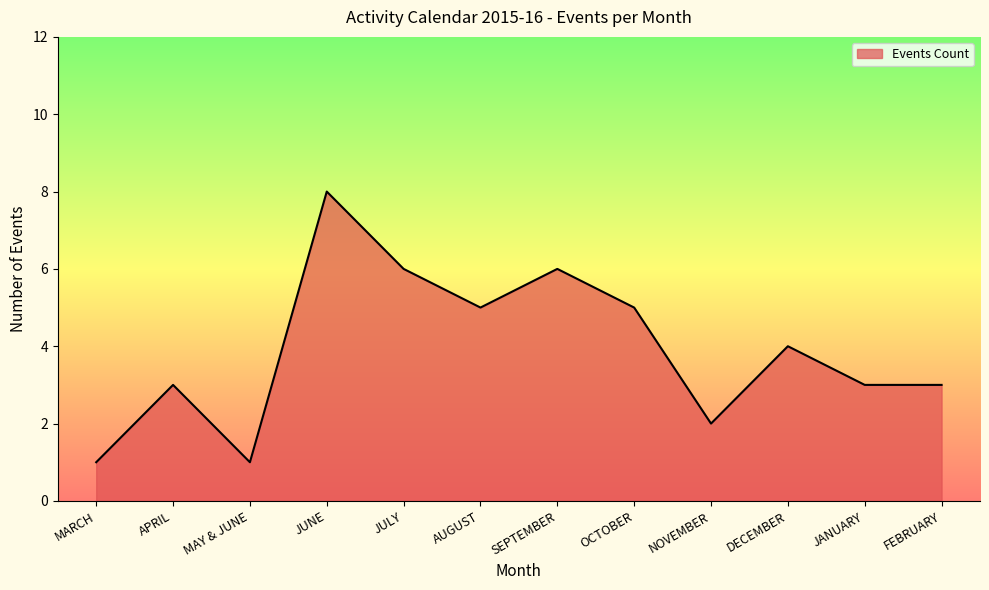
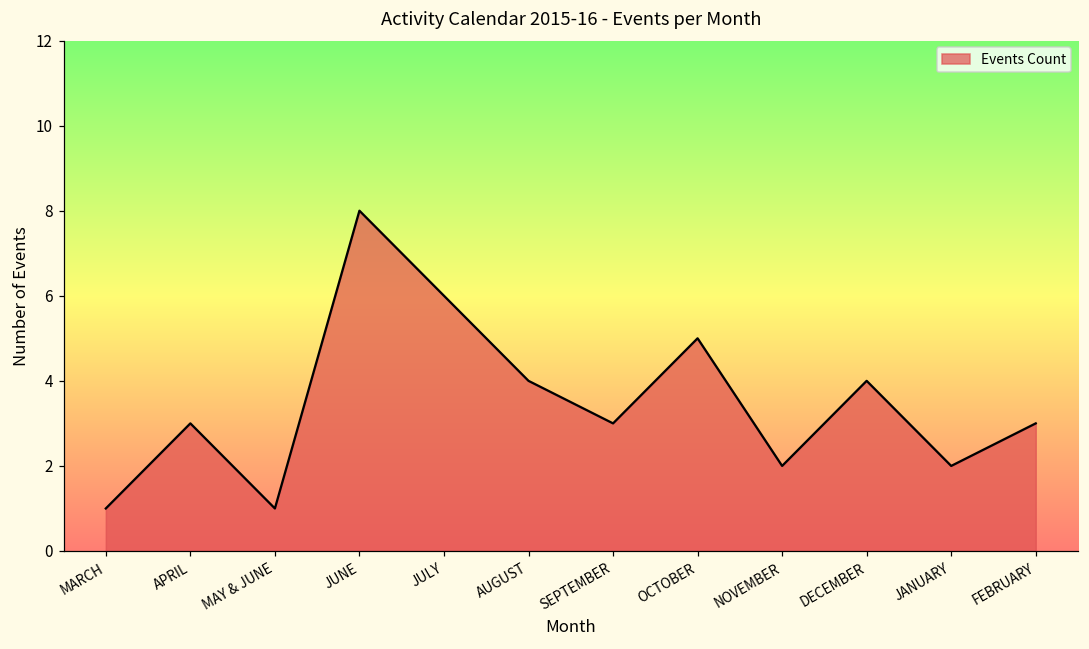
AUGUST: 5 -> 4
SEPTEMBER: 6 -> 3
JANUARY: 3 -> 2
